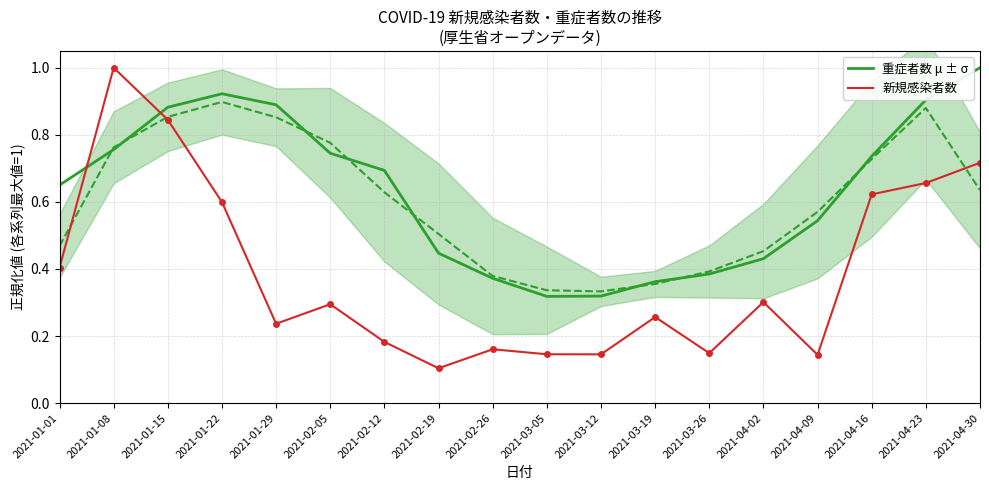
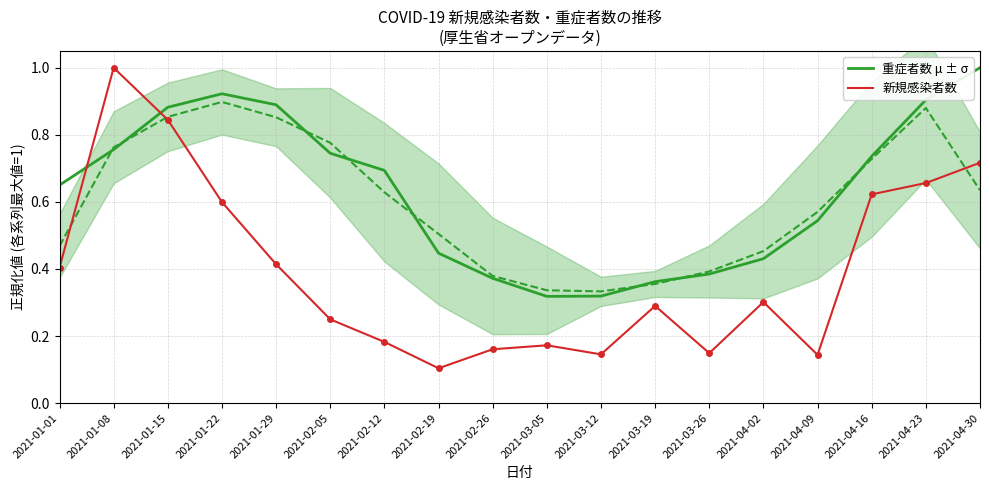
新規感染者数, 2021-01-29: 0.24 -> 0.41
新規感染者数, 2021-02-05: 0.29 -> 0.25
新規感染者数, 2021-03-05: 0.15 -> 0.17
新規感染者数, 2021-03-19: 0.26 -> 0.29
